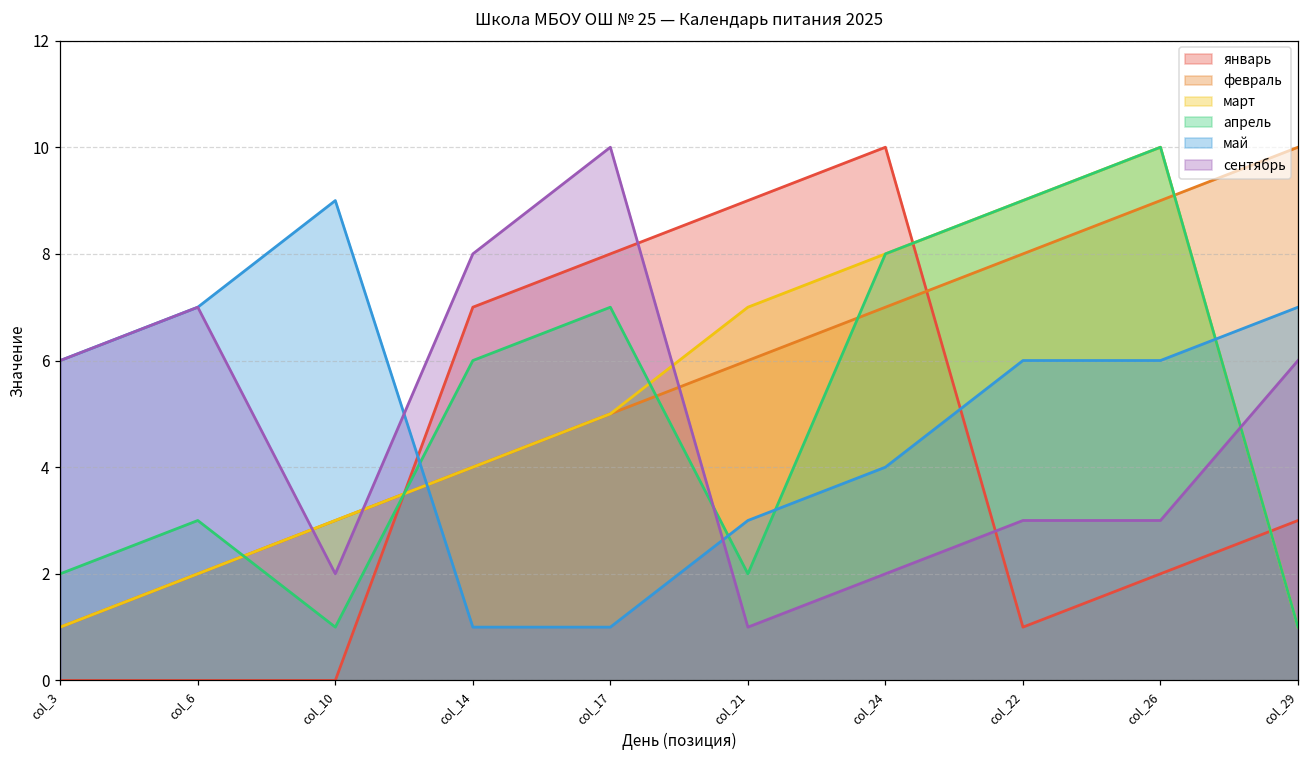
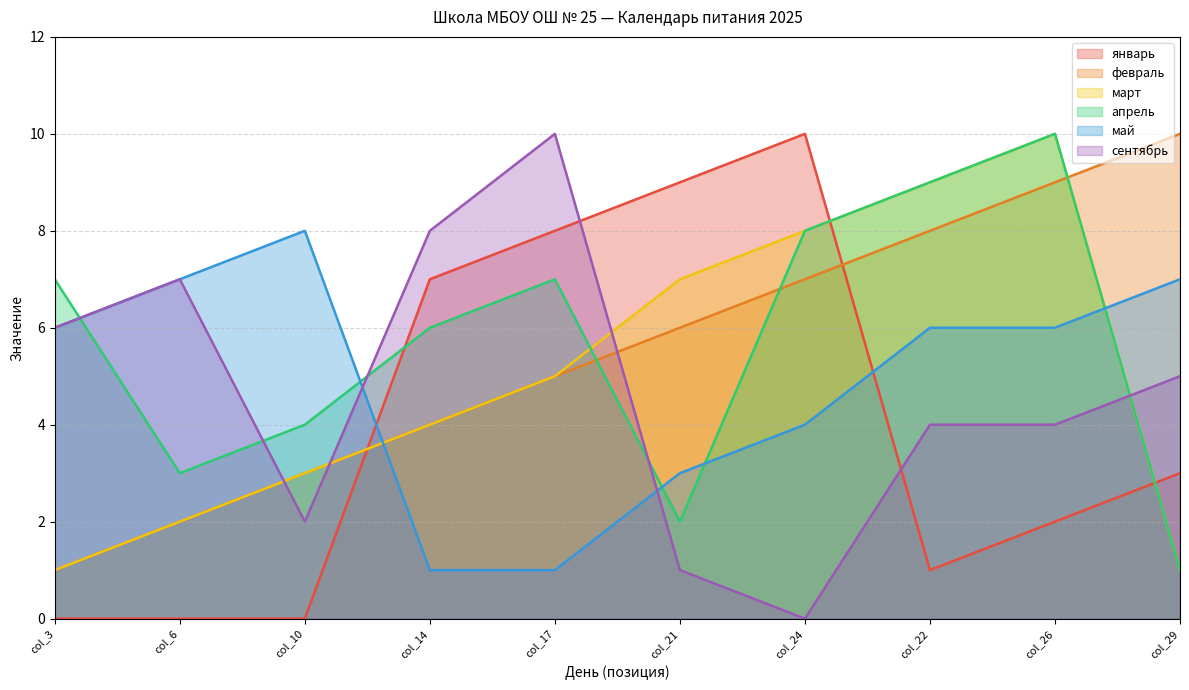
апрель, col_3: 2 -> 7
апрель, col_10: 1 -> 4
май, col_10: 9 -> 8
сентябрь, col_24: 2 -> 0
сентябрь, col_22: 3 -> 4
сентябрь, col_26: 3 -> 4
сентябрь, col_29: 6 -> 5
